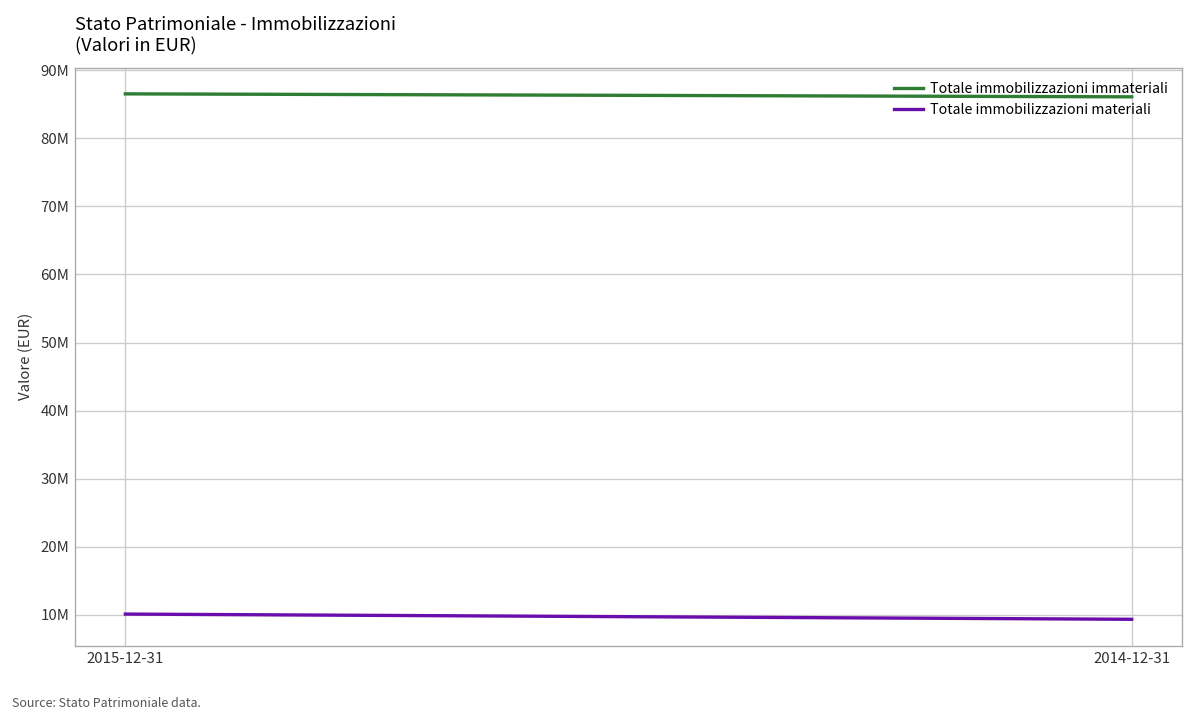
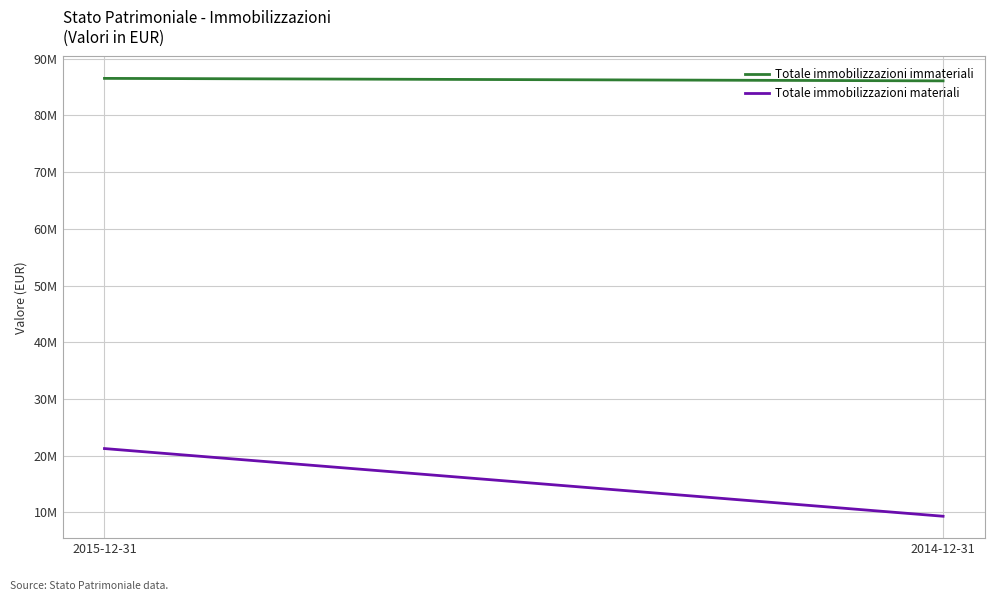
Totale immobilizzazioni materiali, 2015-12-31: 10000000 -> 21000000
